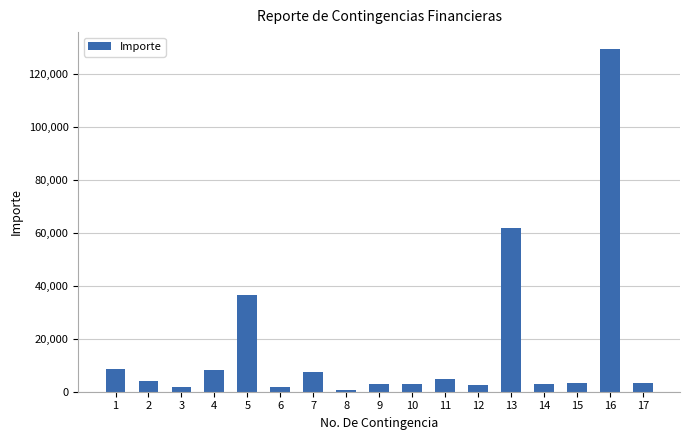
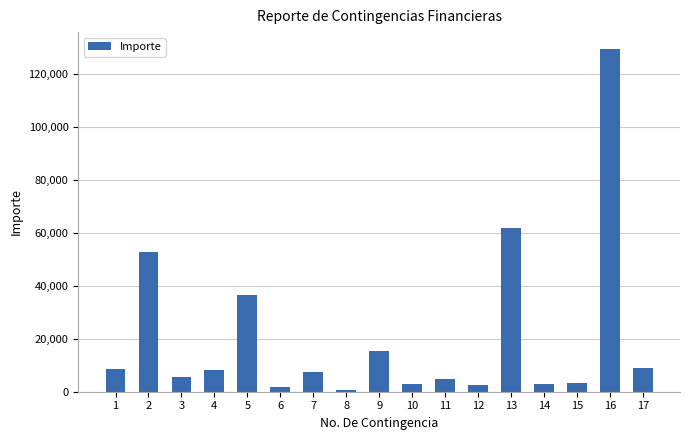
2: 4,000 -> 53,000
3: 2,000 -> 5,000
9: 3,000 -> 16,000
17: 3,000 -> 9,000
